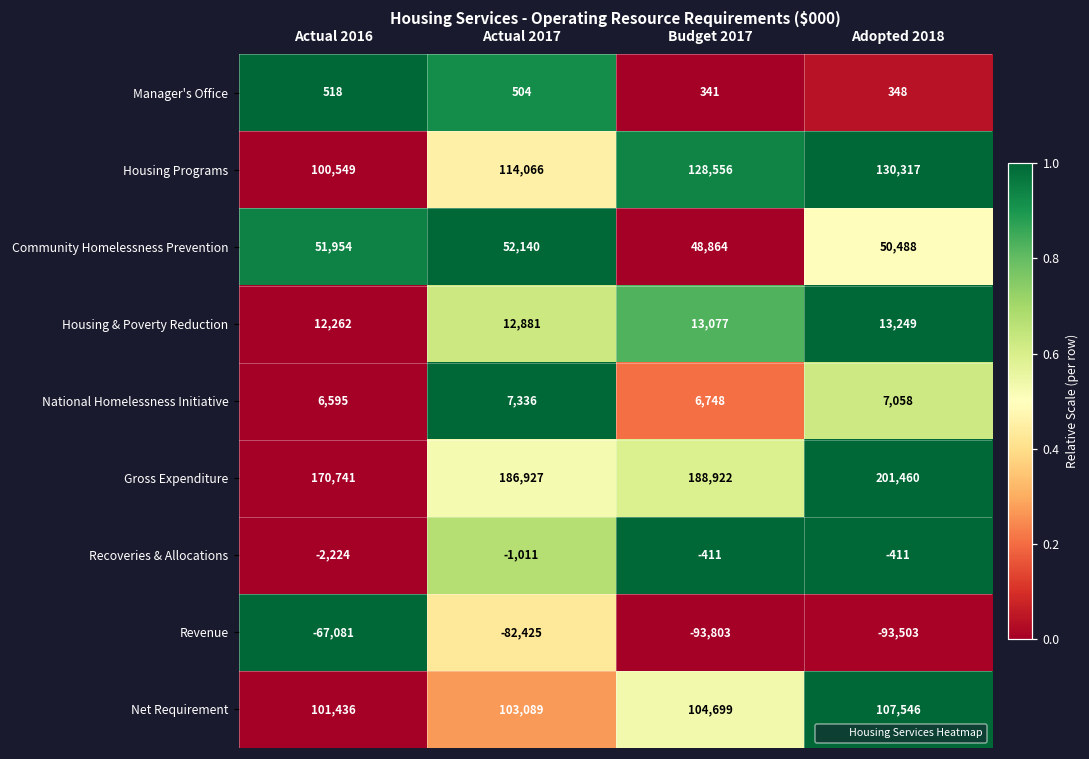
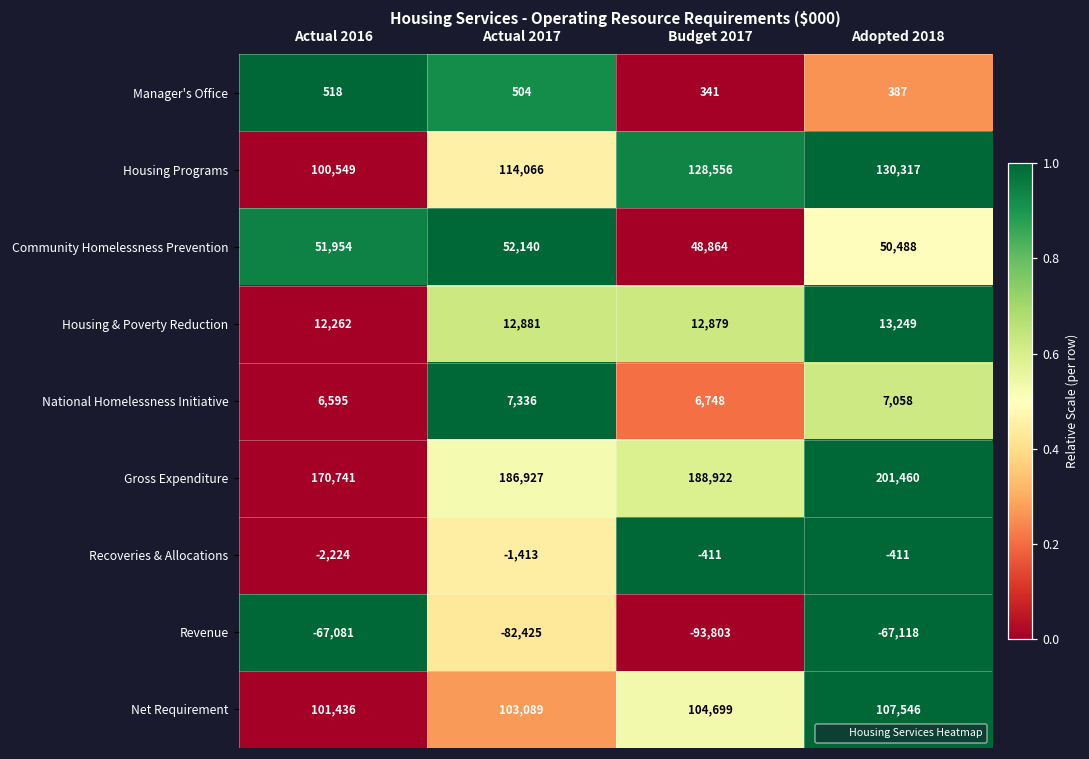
Manager's Office, Adopted 2018: 348 -> 387
Housing & Poverty Reduction, Budget 2017: 13,077 -> 12,879
Recoveries & Allocations, Actual 2017: -1,011 -> -1,413
Revenue, Adopted 2018: -93,503 -> -67,118
